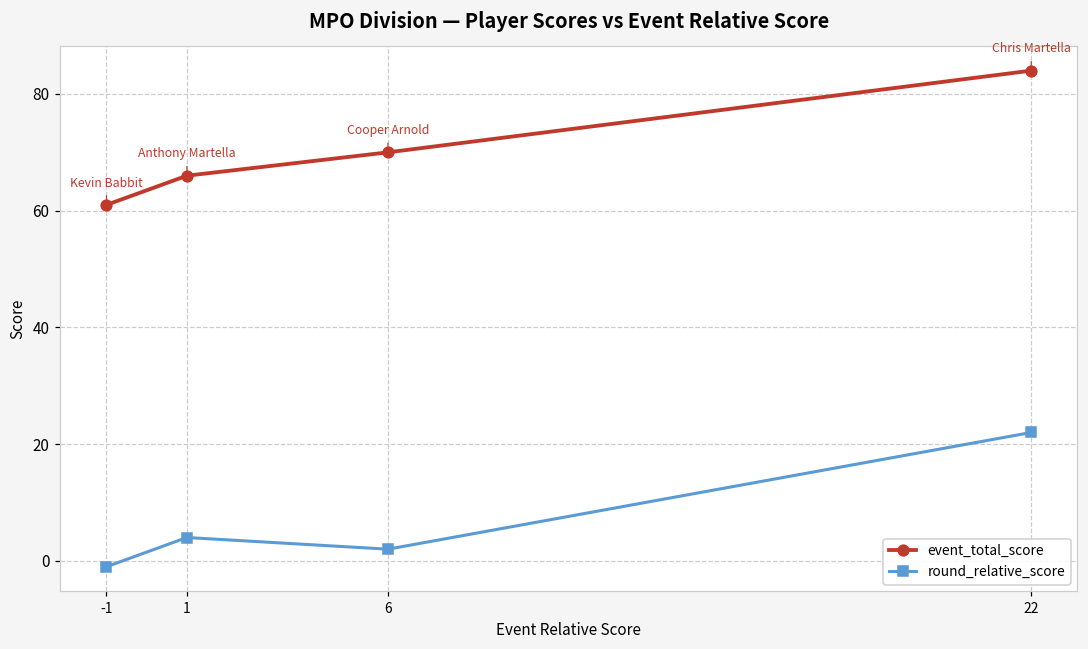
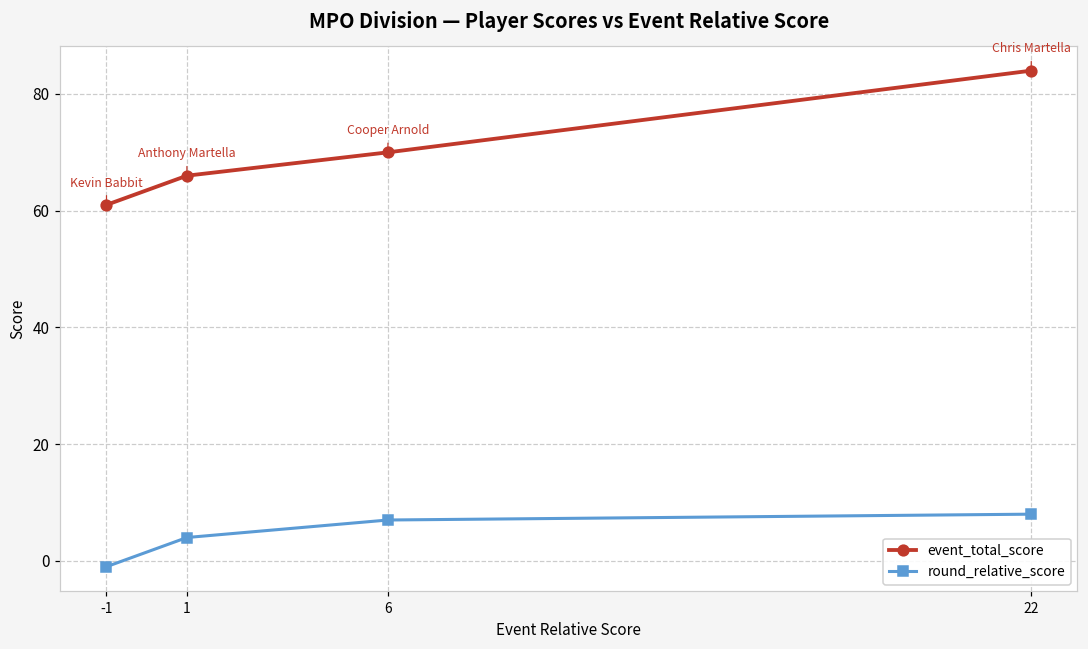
round_relative_score, 6: 2 -> 7
round_relative_score, 22: 22 -> 8
